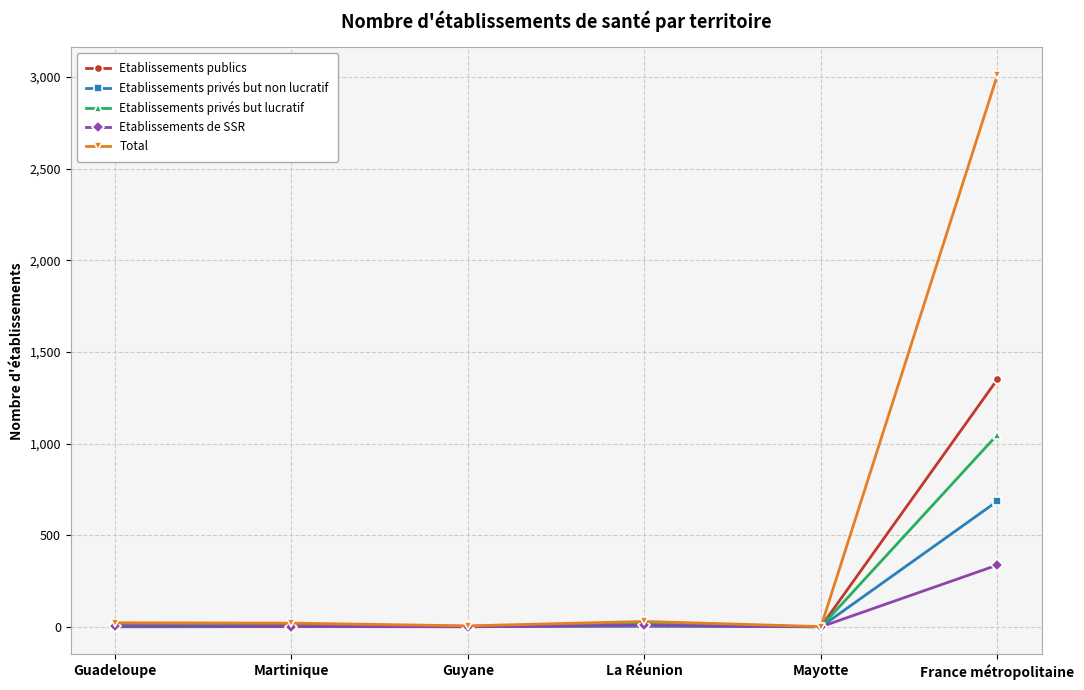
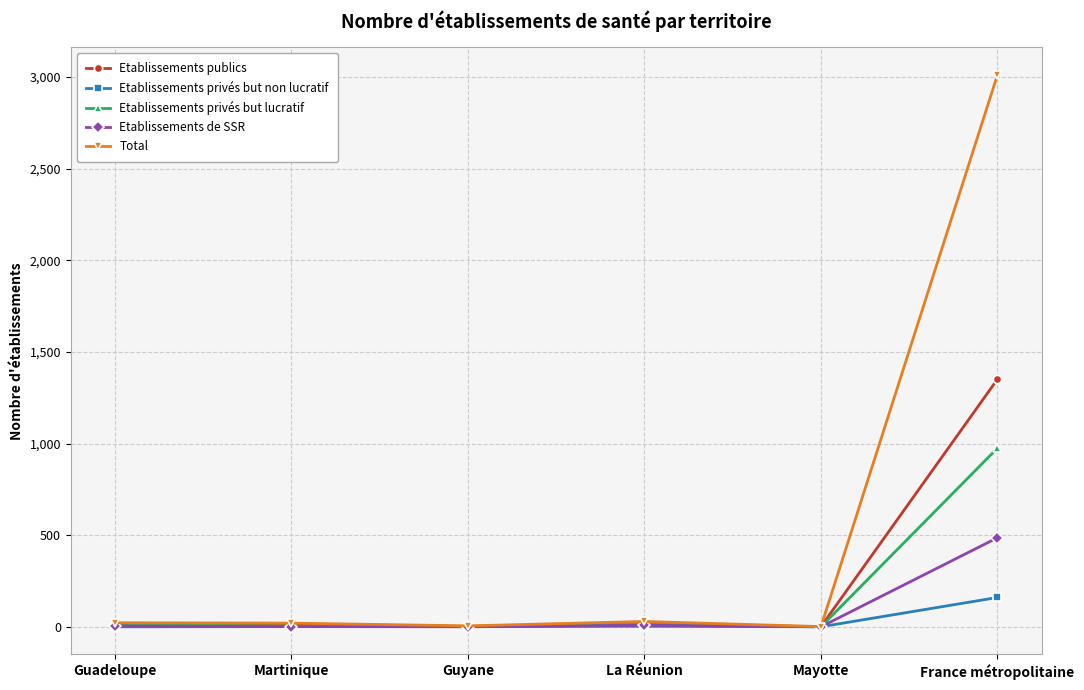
Etablissements privés but non lucratif, France métropolitaine: 690 -> 160
Etablissements privés but lucratif, France métropolitaine: 1,050 -> 980
Etablissements de SSR, France métropolitaine: 340 -> 490
